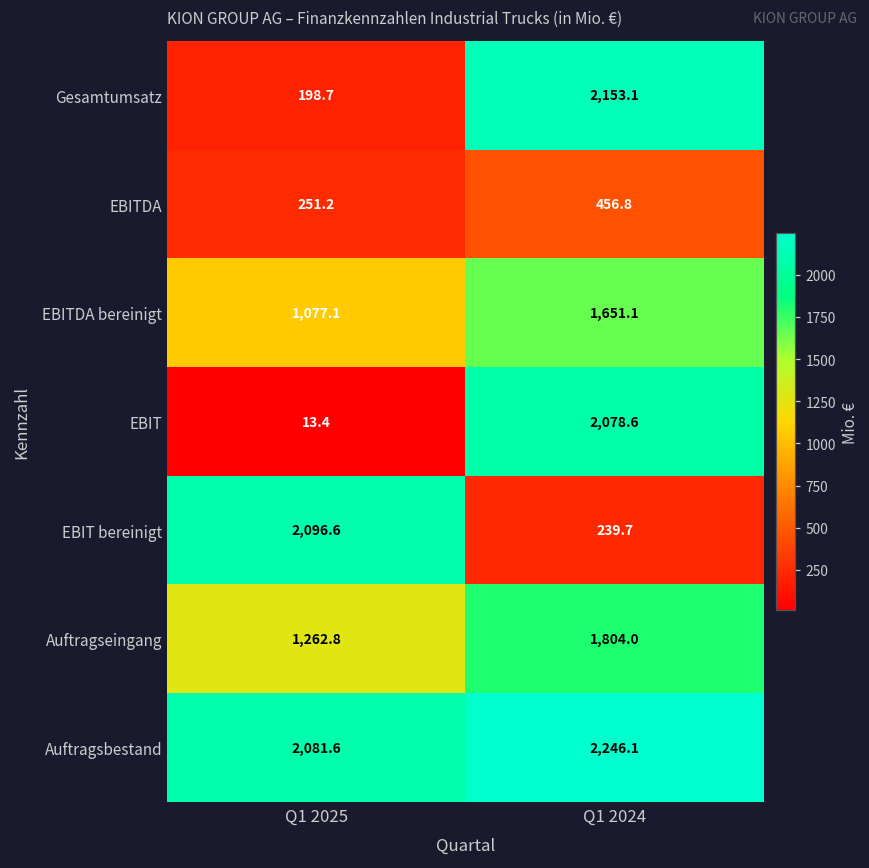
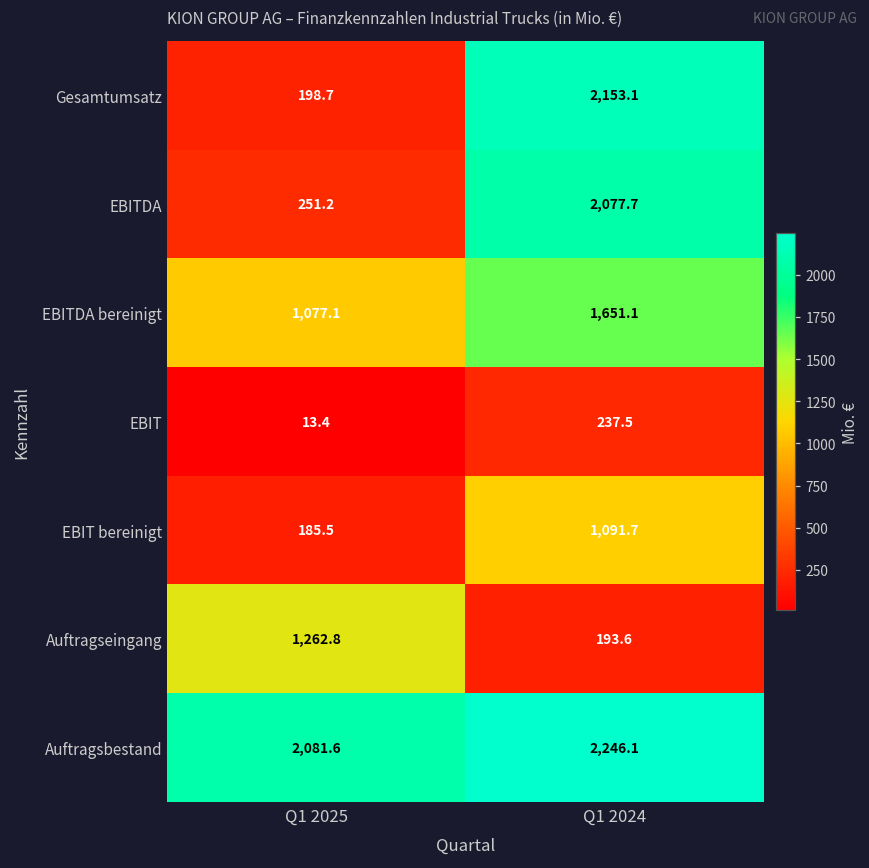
EBITDA, Q1 2024: 456.8 -> 2,077.7
EBIT, Q1 2024: 2,078.6 -> 237.5
EBIT bereinigt, Q1 2025: 2,096.6 -> 185.5
EBIT bereinigt, Q1 2024: 239.7 -> 1,091.7
Auftragseingang, Q1 2024: 1,804.0 -> 193.6
